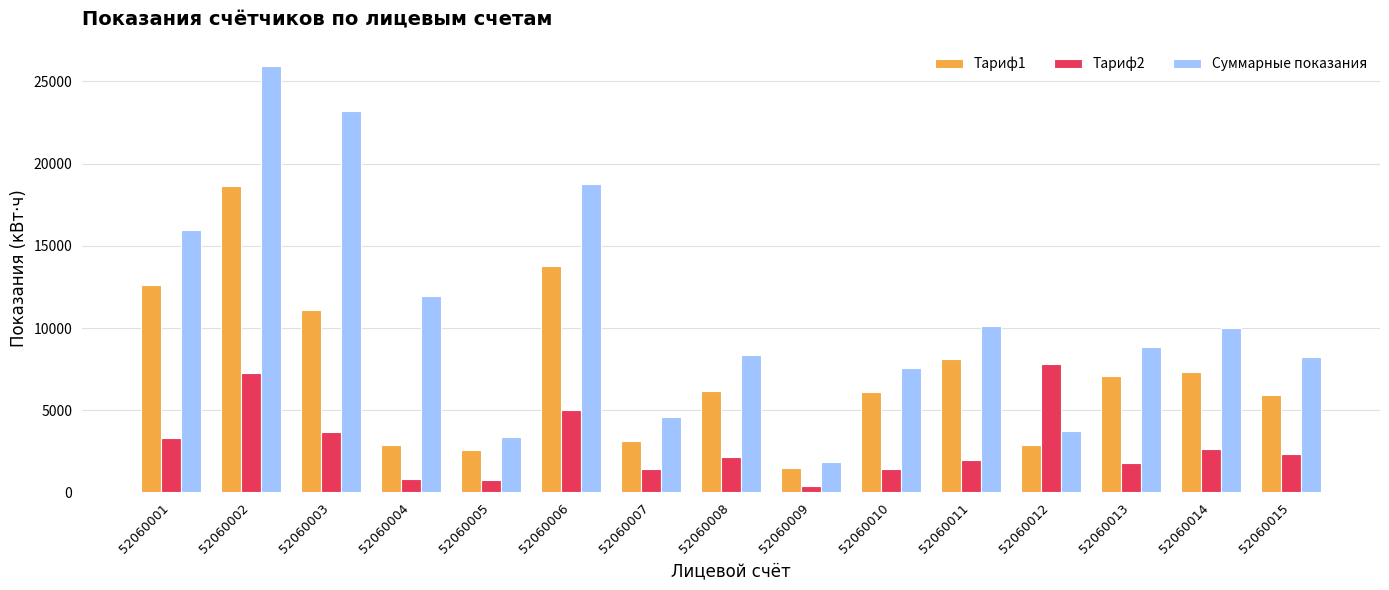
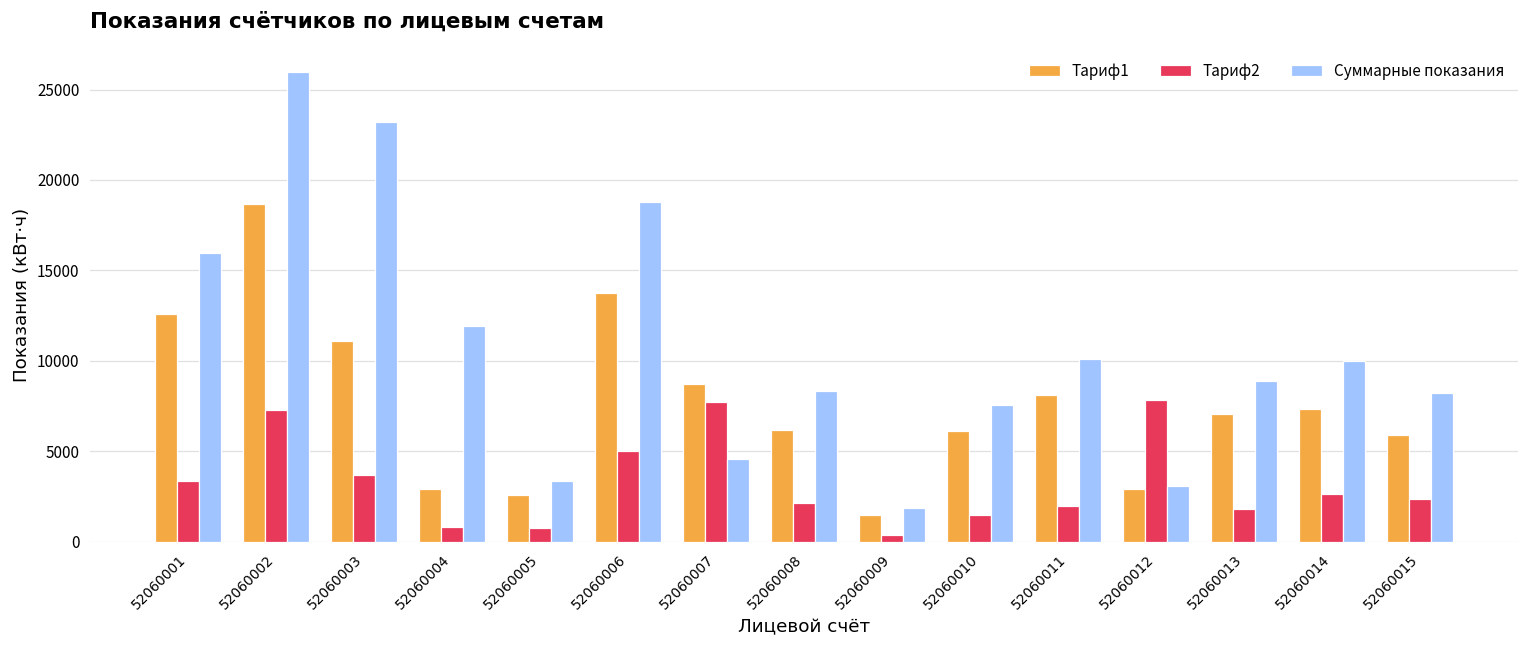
Тариф1, 52060007: 3100 -> 8700
Тариф2, 52060007: 1500 -> 7700
Суммарные показания, 52060012: 3700 -> 3100
